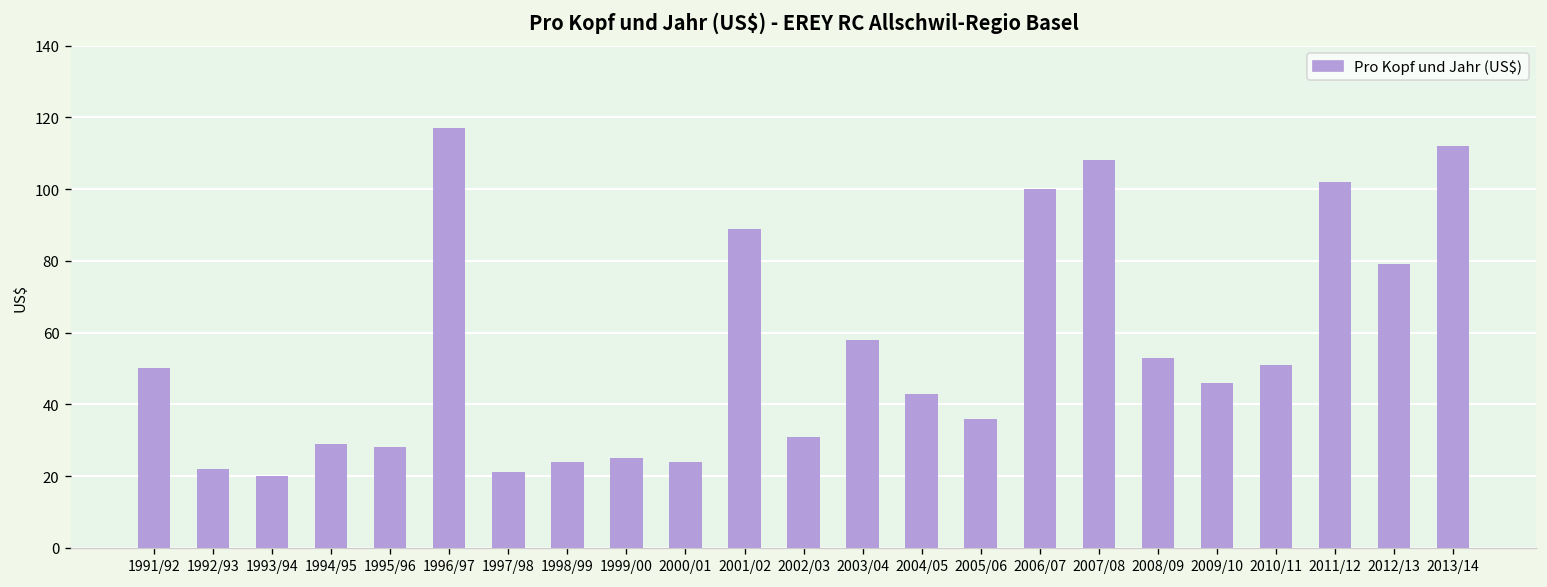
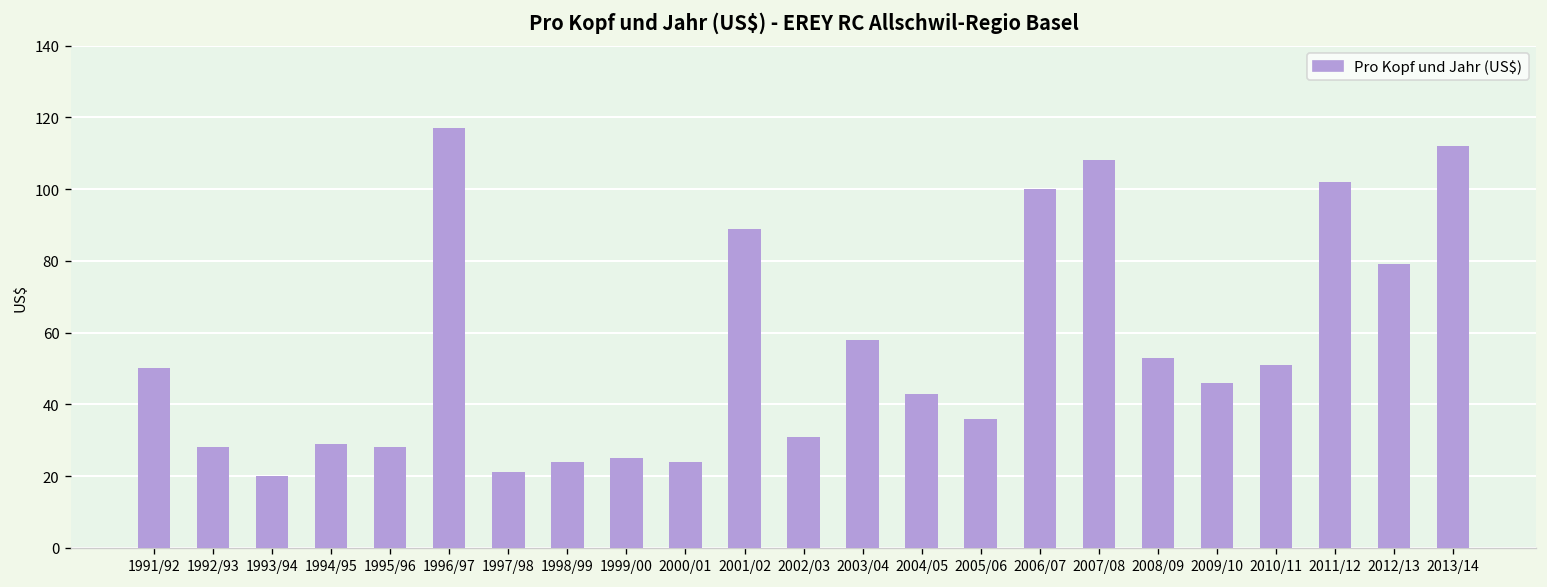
1992/93: 22 -> 28
